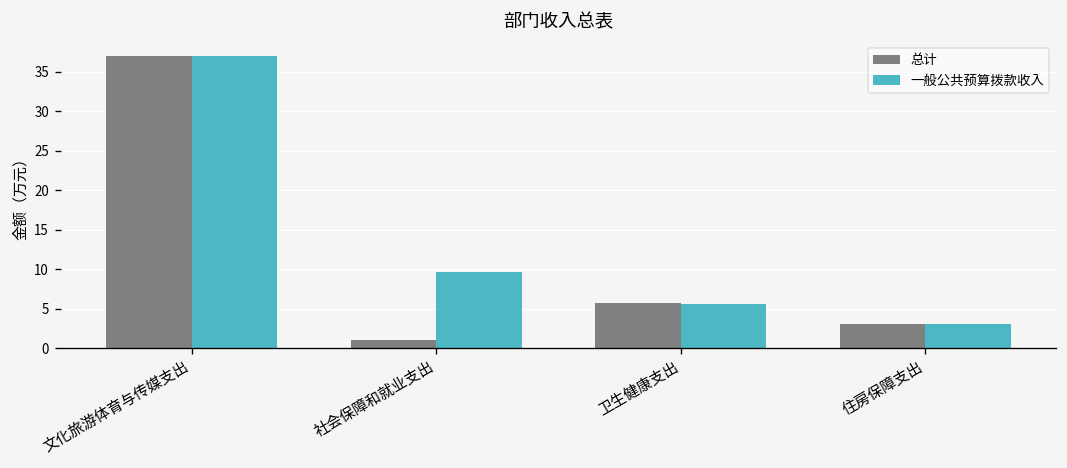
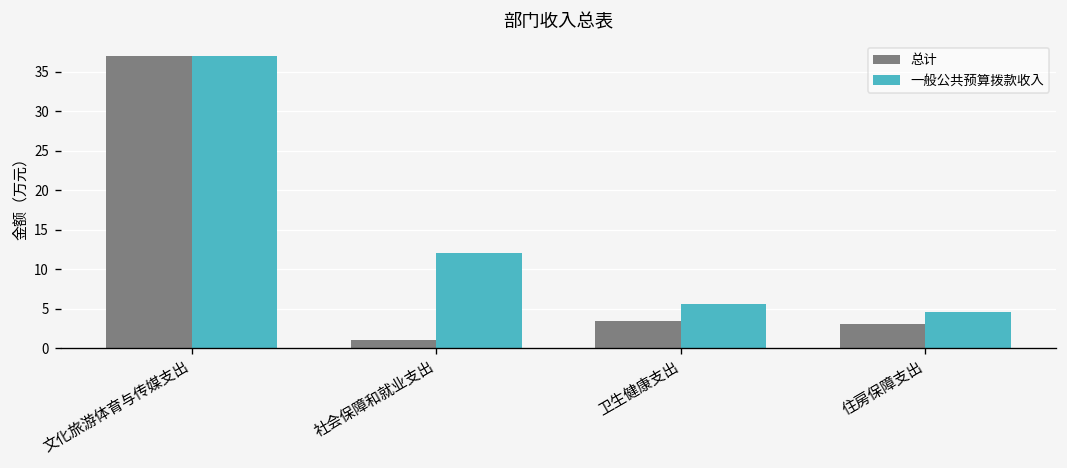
一般公共预算拨款收入, 社会保障和就业支出: 10 -> 12
总计, 卫生健康支出: 6 -> 3
一般公共预算拨款收入, 住房保障支出: 3 -> 5
